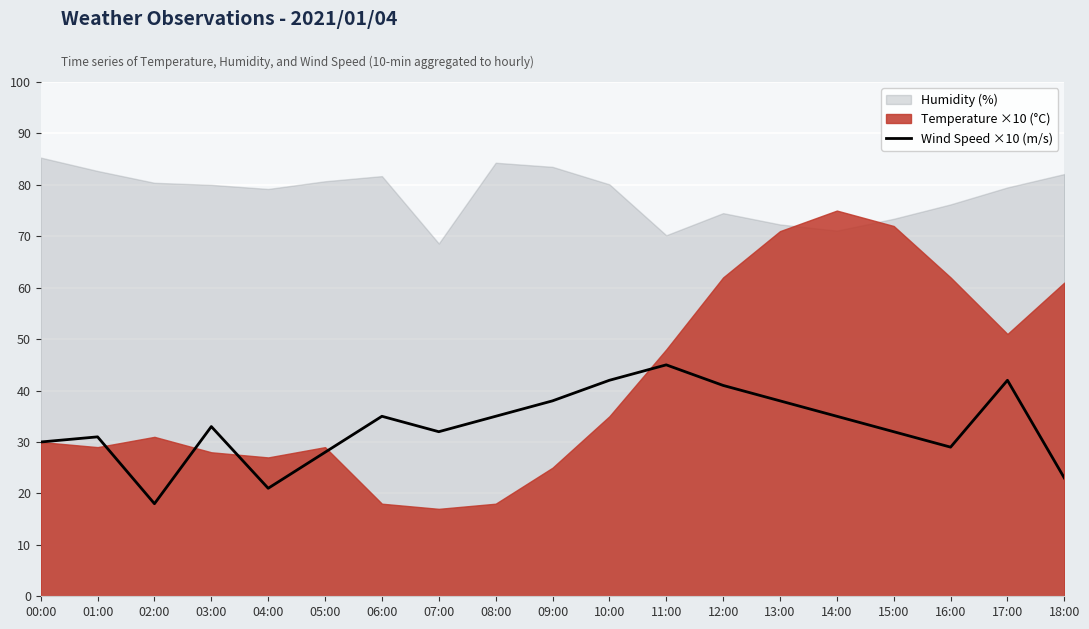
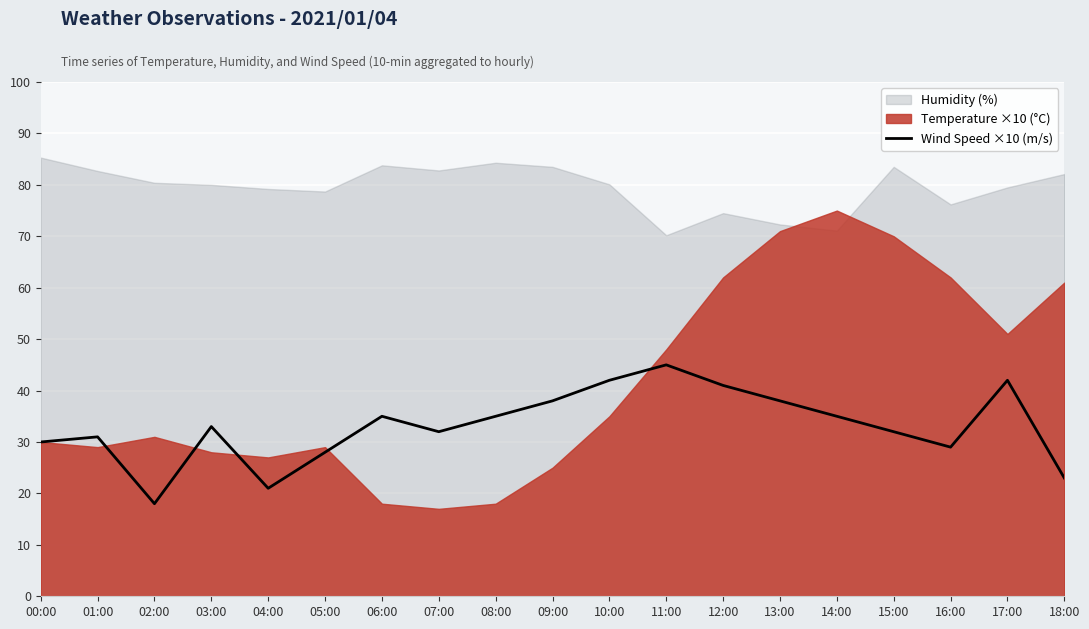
Humidity (%), 05:00: 81 -> 79
Humidity (%), 06:00: 82 -> 84
Humidity (%), 07:00: 69 -> 83
Humidity (%), 15:00: 73 -> 84
Temperature ×10 (°C), 15:00: 72 -> 70
